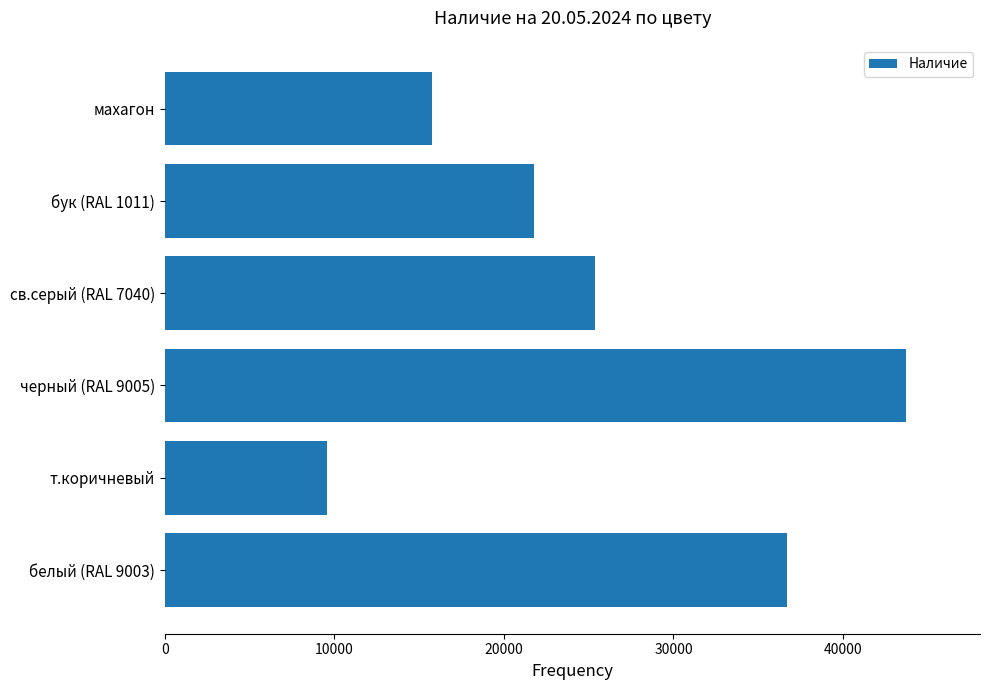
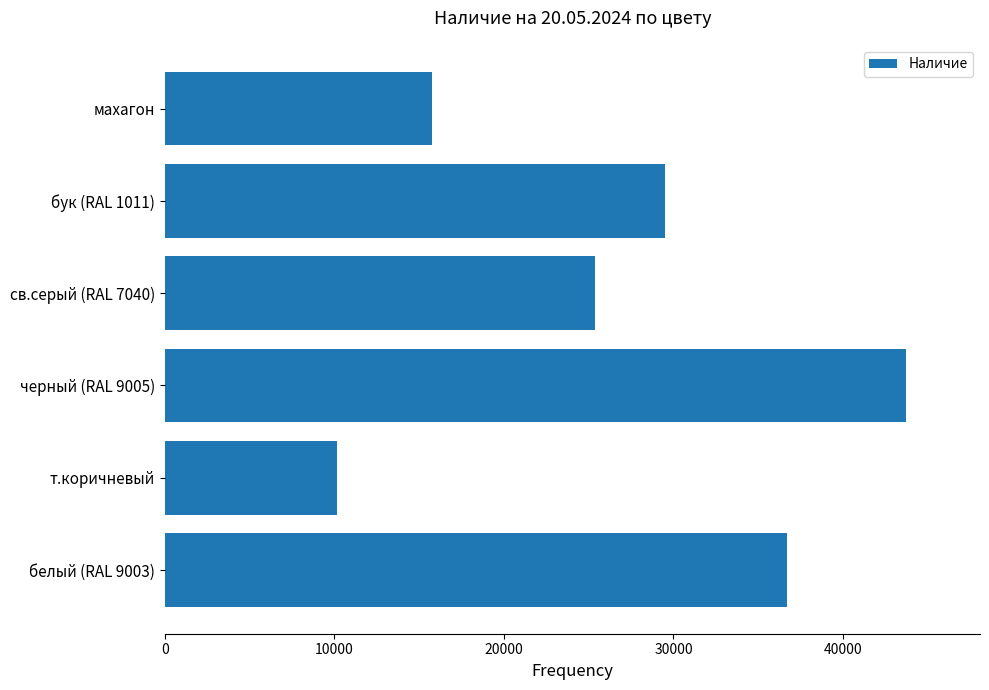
бук (RAL 1011): 21800 -> 29500
т.коричневый: 9600 -> 10200
